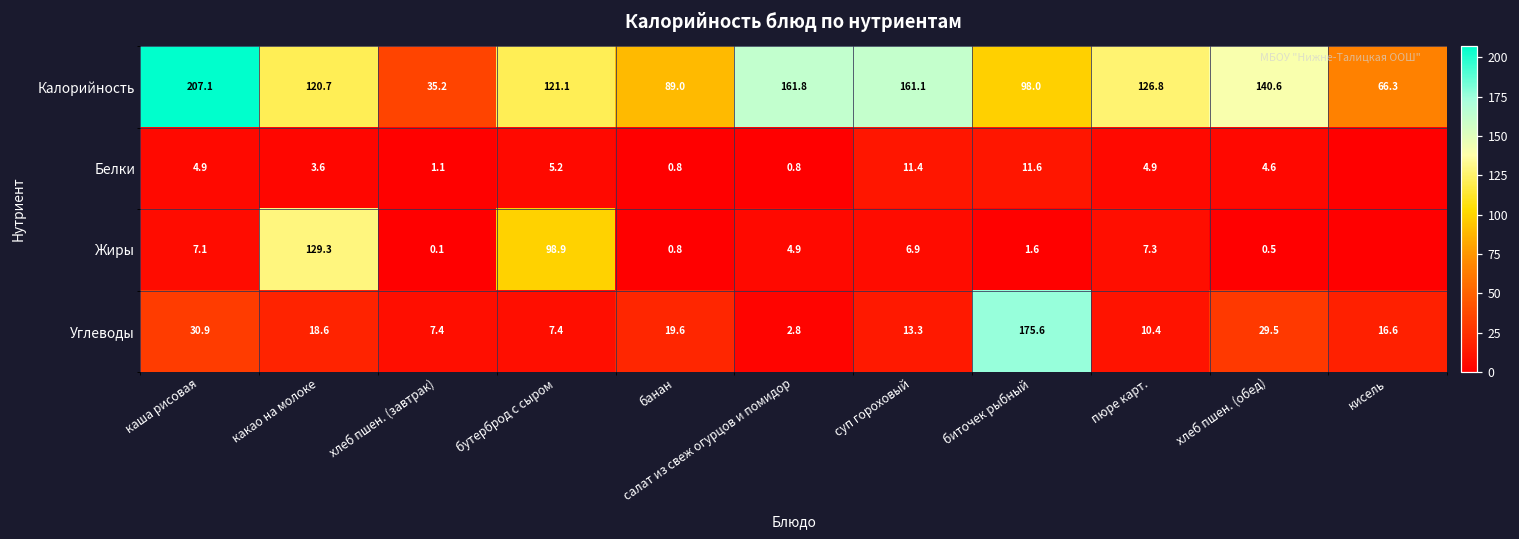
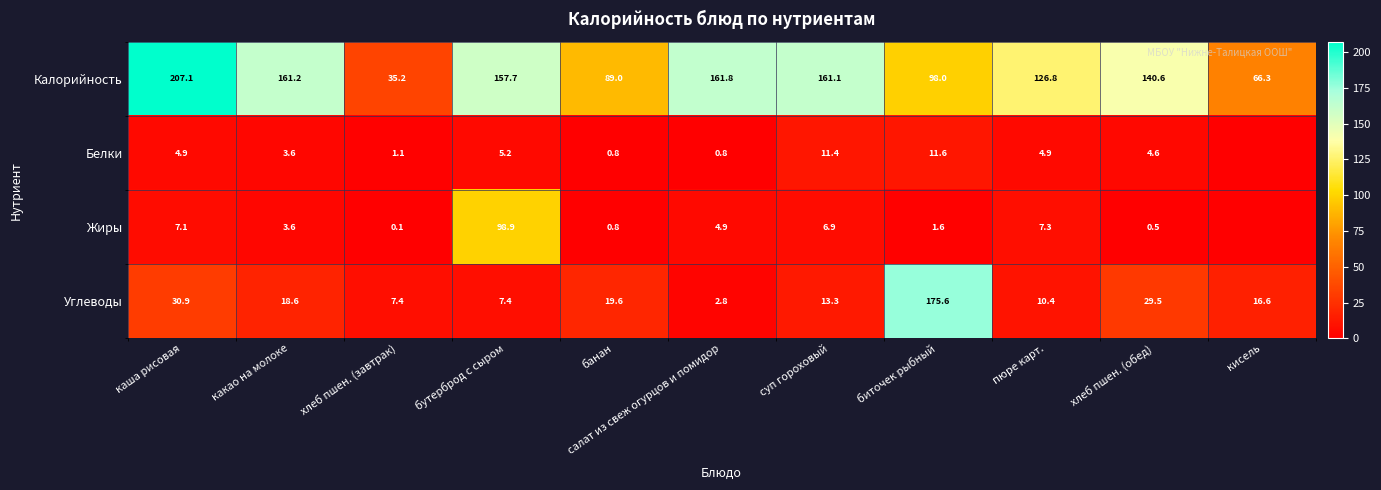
Калорийность, какао на молоке: 120.7 -> 161.2
Калорийность, бутерброд с сыром: 121.1 -> 157.7
Жиры, какао на молоке: 129.3 -> 3.6
